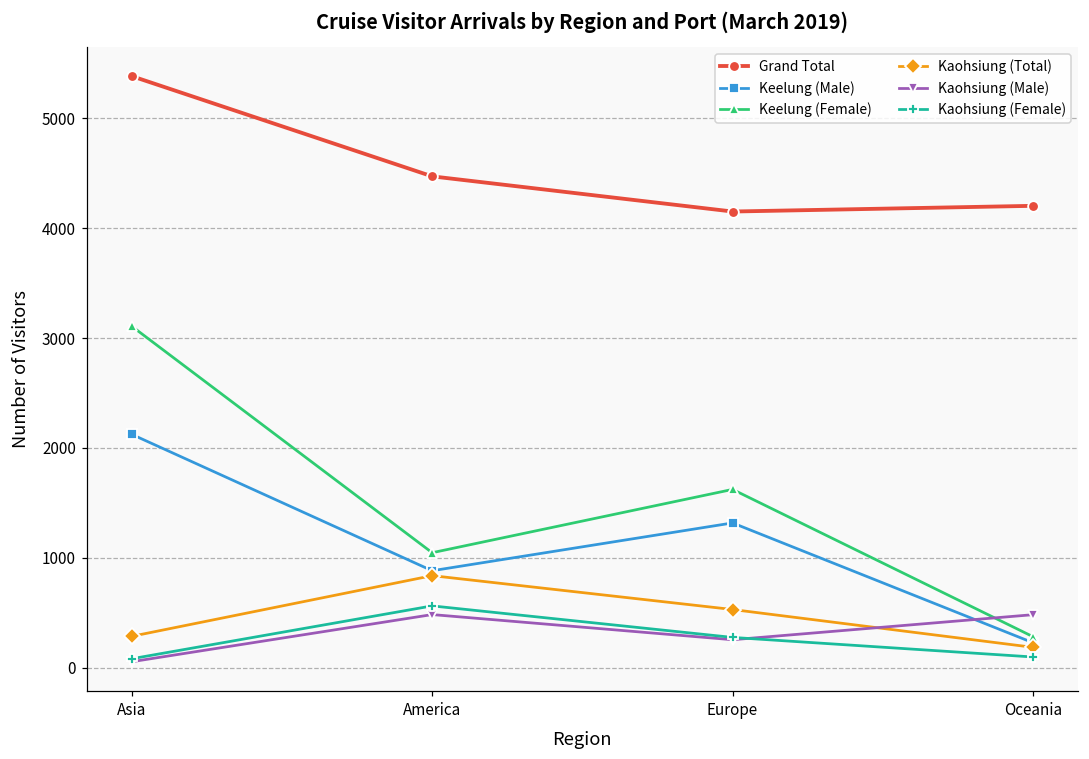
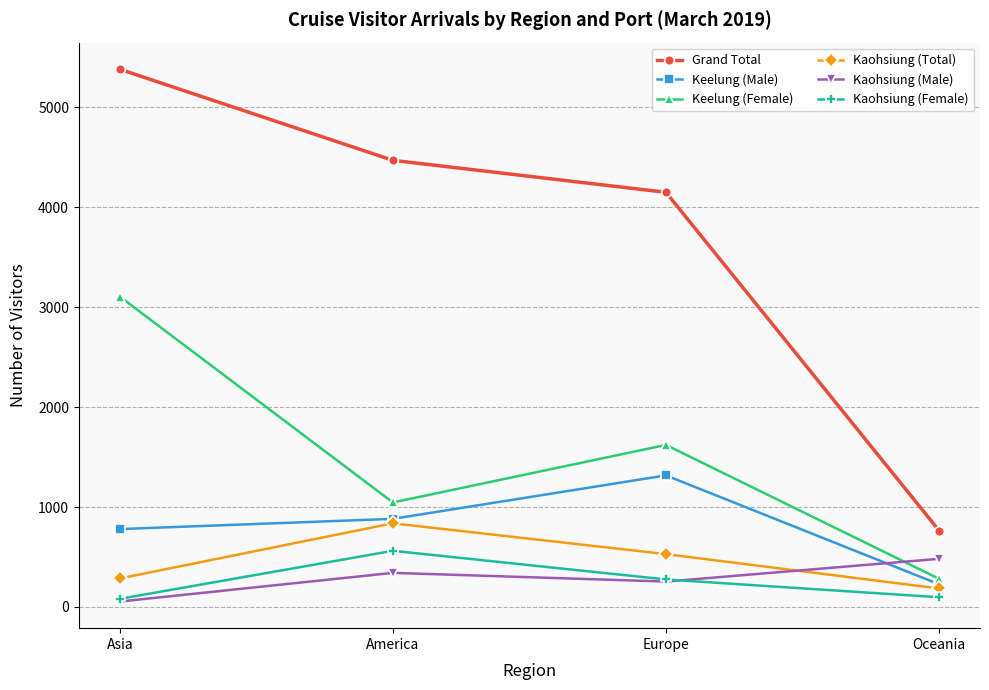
Keelung (Male), Asia: 2100 -> 800
Kaohsiung (Male), America: 500 -> 300
Grand Total, Oceania: 4200 -> 800
